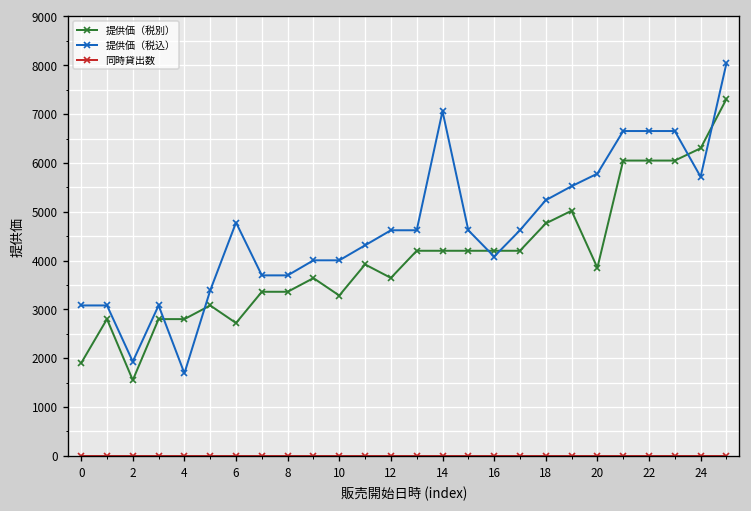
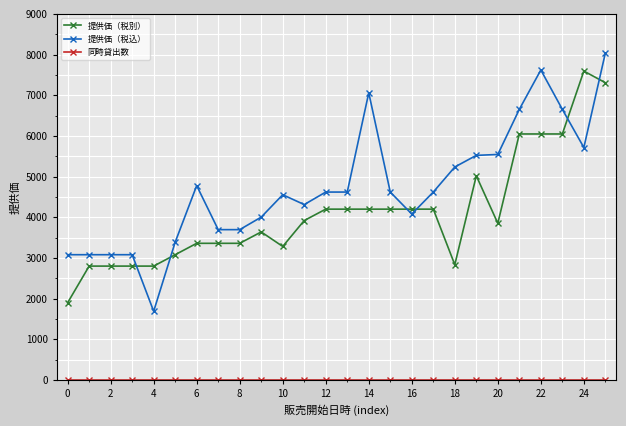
提供価（税別）, 2: 1600 -> 2800
提供価（税込）, 2: 1900 -> 3100
提供価（税別）, 6: 2700 -> 3400
提供価（税込）, 10: 4000 -> 4600
提供価（税別）, 12: 3600 -> 4200
提供価（税別）, 18: 4800 -> 2800
提供価（税込）, 20: 5800 -> 5500
提供価（税込）, 22: 6700 -> 7600
提供価（税別）, 24: 6300 -> 7600
